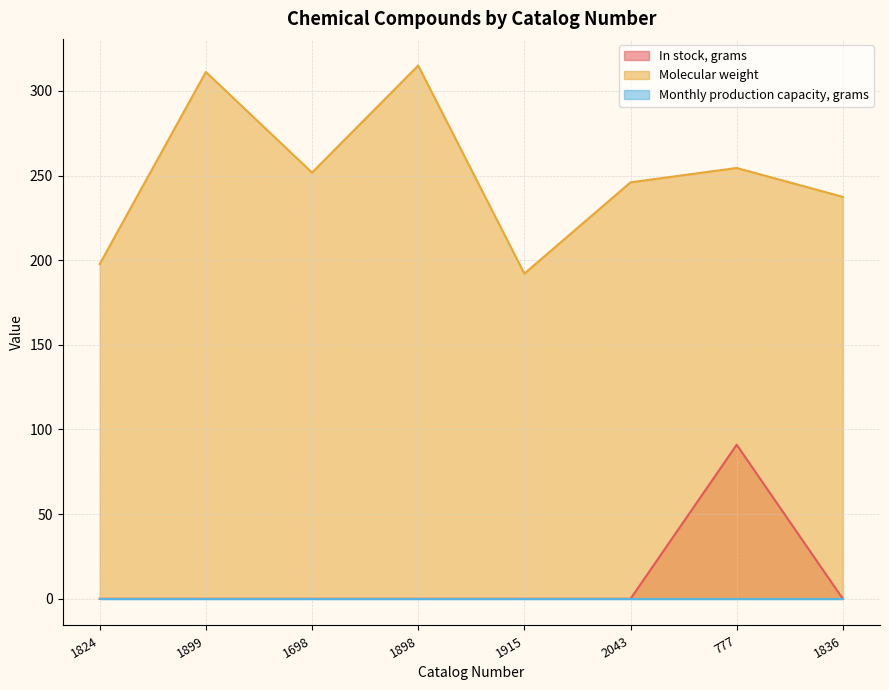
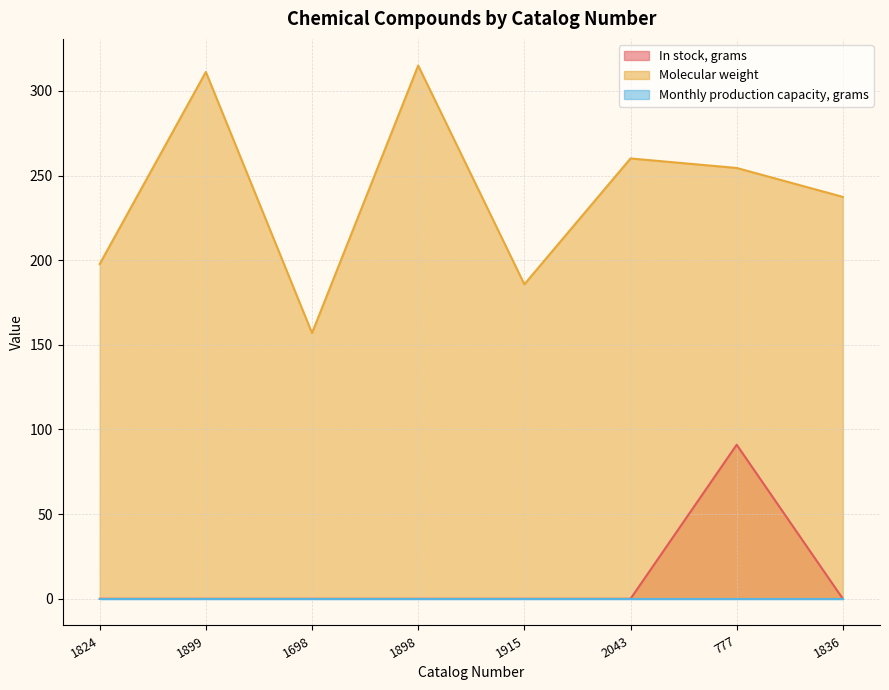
Molecular weight, 1698: 252 -> 157
Molecular weight, 1915: 192 -> 186
Molecular weight, 2043: 246 -> 260
